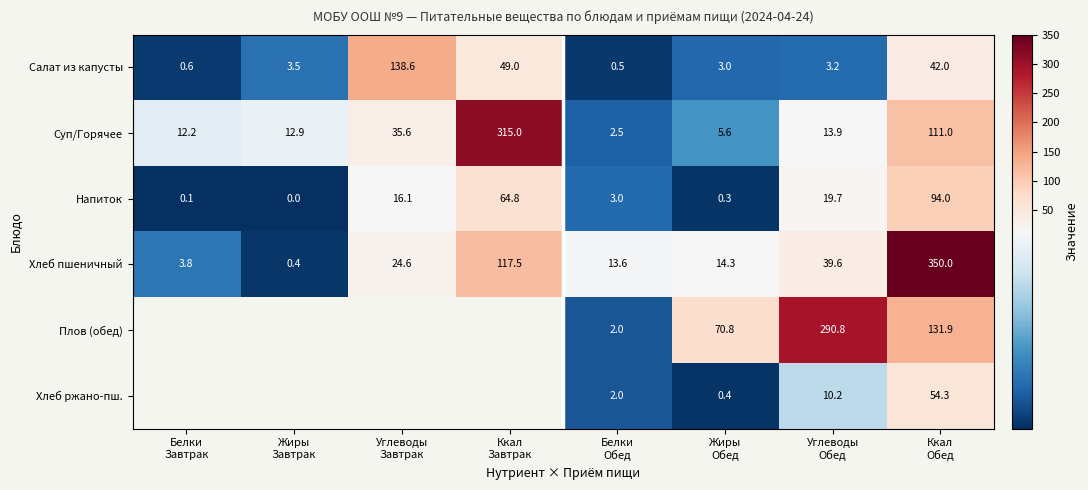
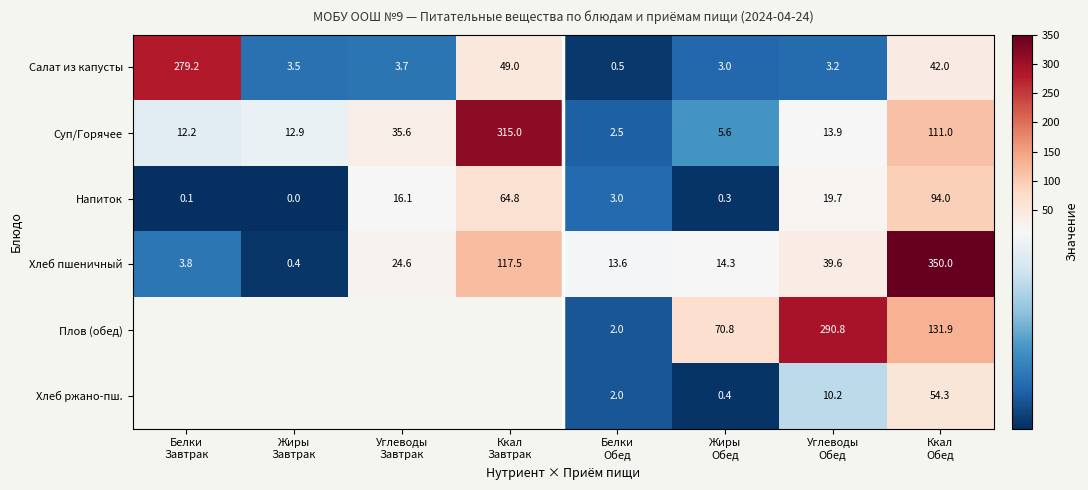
Салат из капусты, Белки Завтрак: 0.6 -> 279.2
Салат из капусты, Углеводы Завтрак: 138.6 -> 3.7
